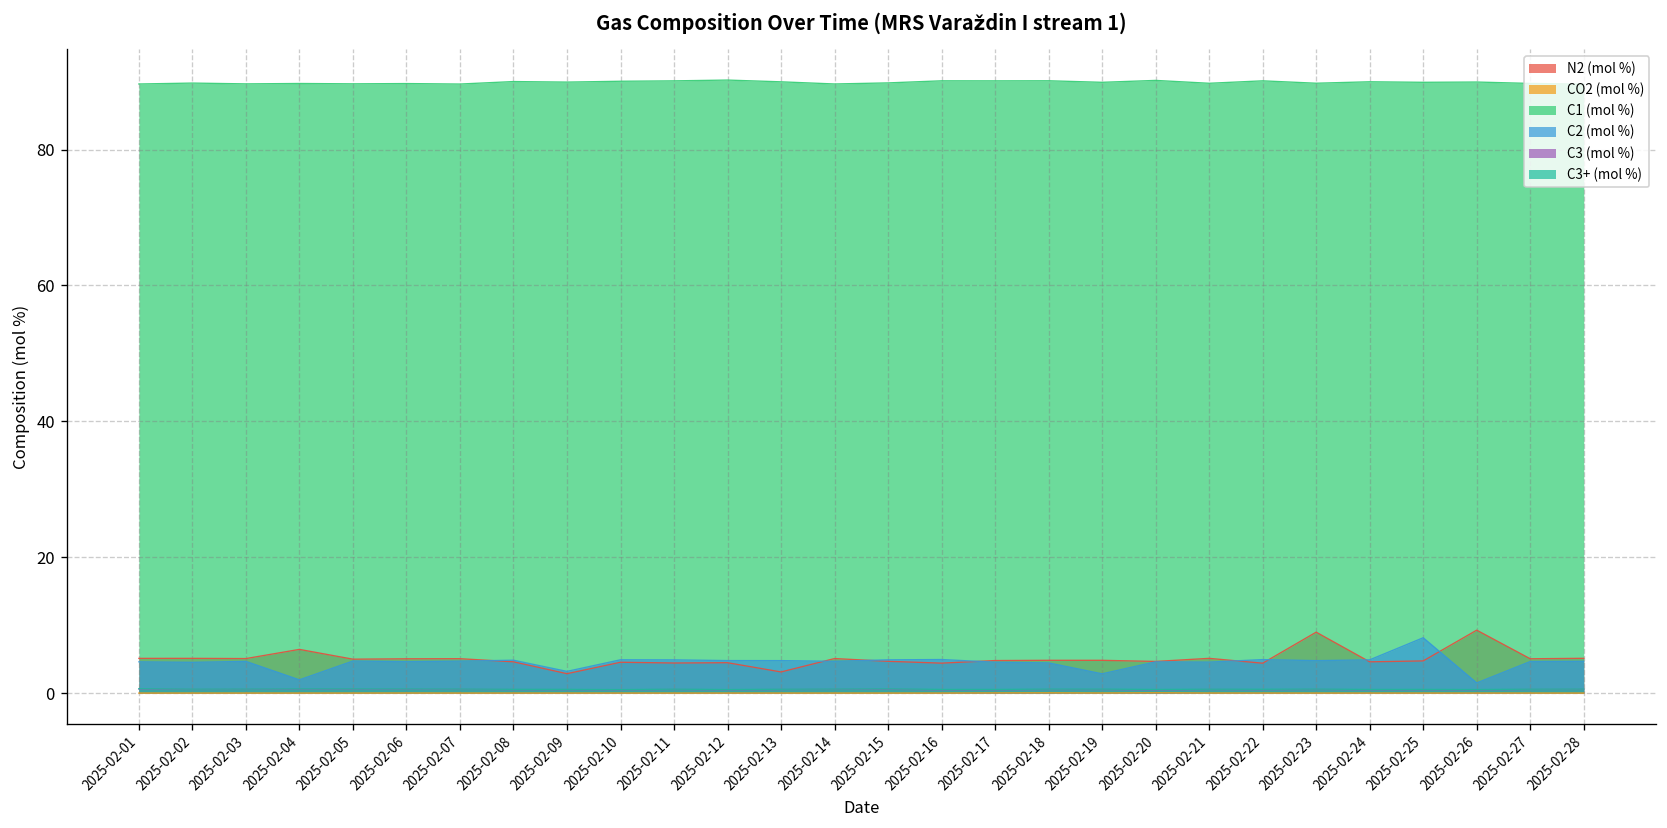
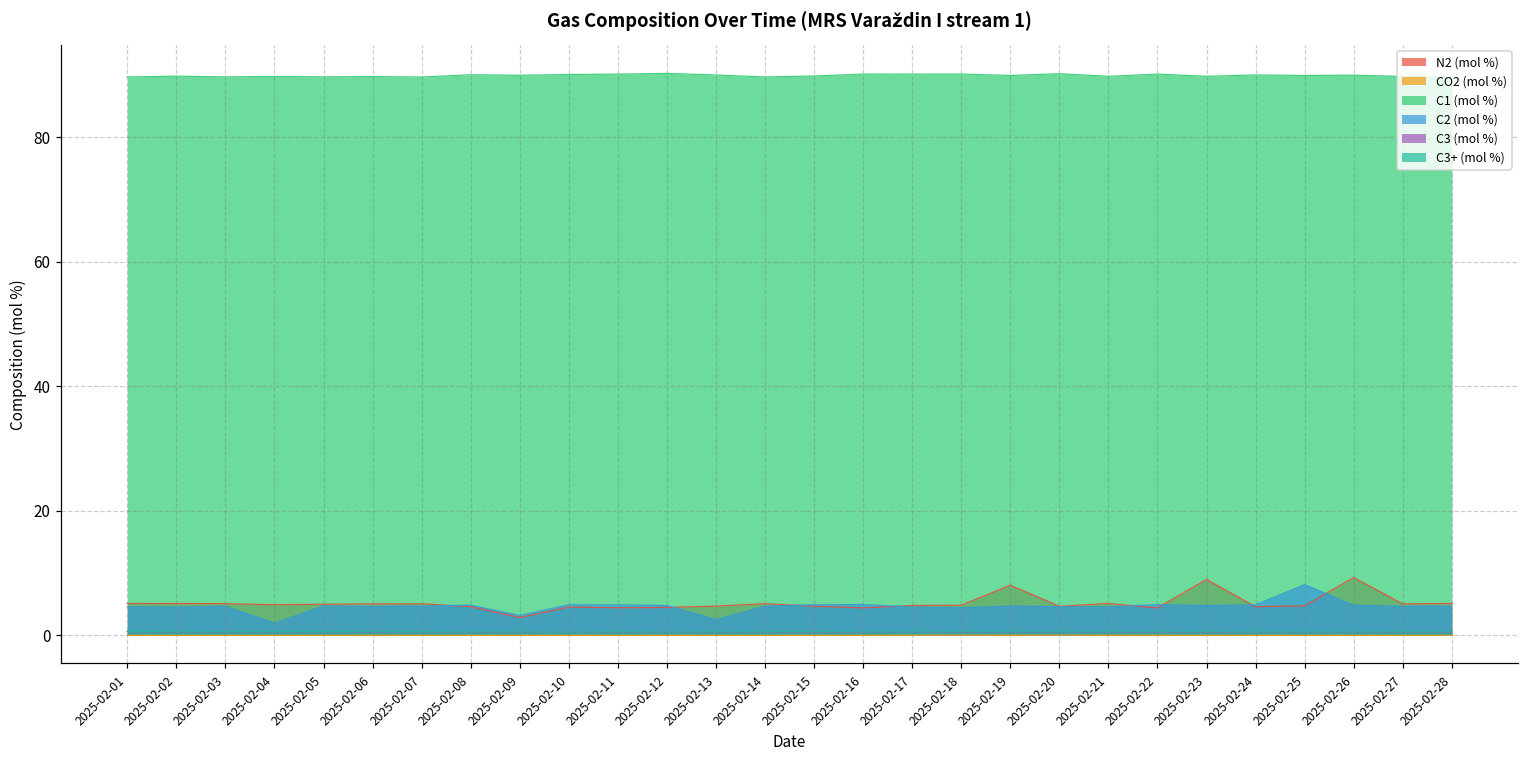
N2 (mol %), 2025-02-04: 6 -> 5
N2 (mol %), 2025-02-13: 3 -> 5
C2 (mol %), 2025-02-13: 5 -> 3
N2 (mol %), 2025-02-19: 5 -> 8
C2 (mol %), 2025-02-19: 3 -> 5
C2 (mol %), 2025-02-26: 1 -> 5
